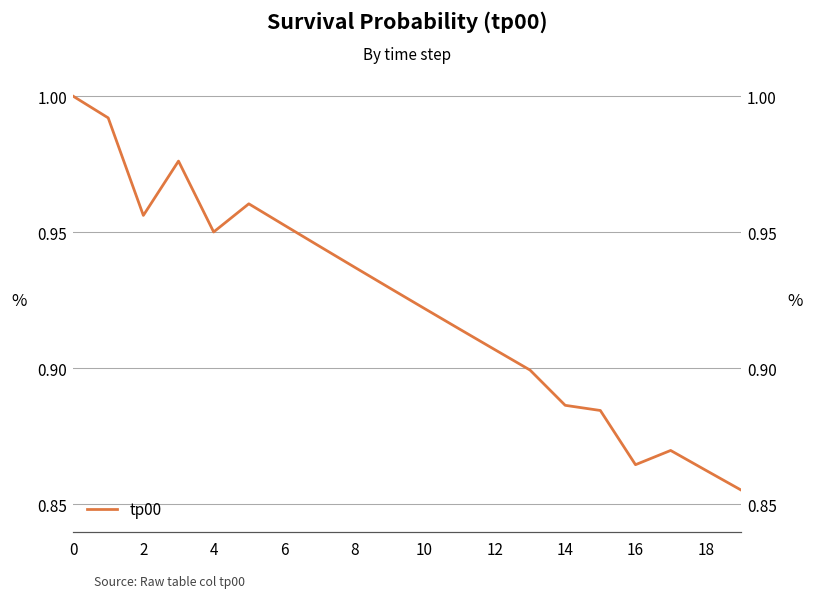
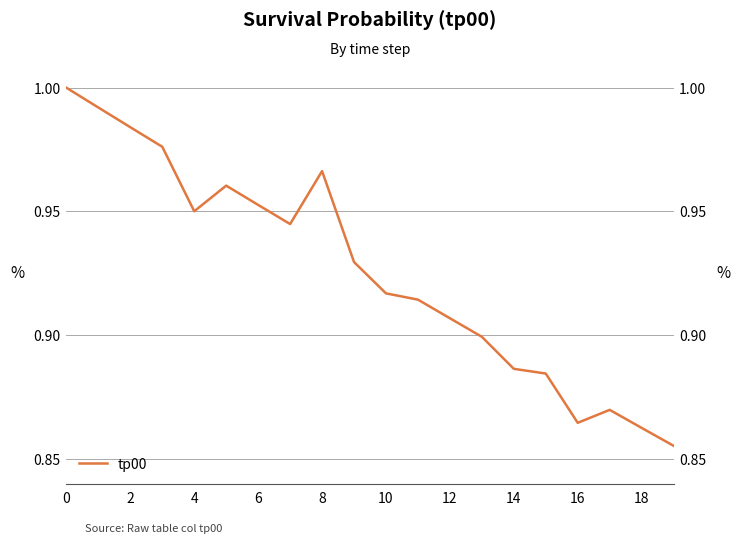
2: 0.956 -> 0.984
8: 0.937 -> 0.966
10: 0.922 -> 0.917
